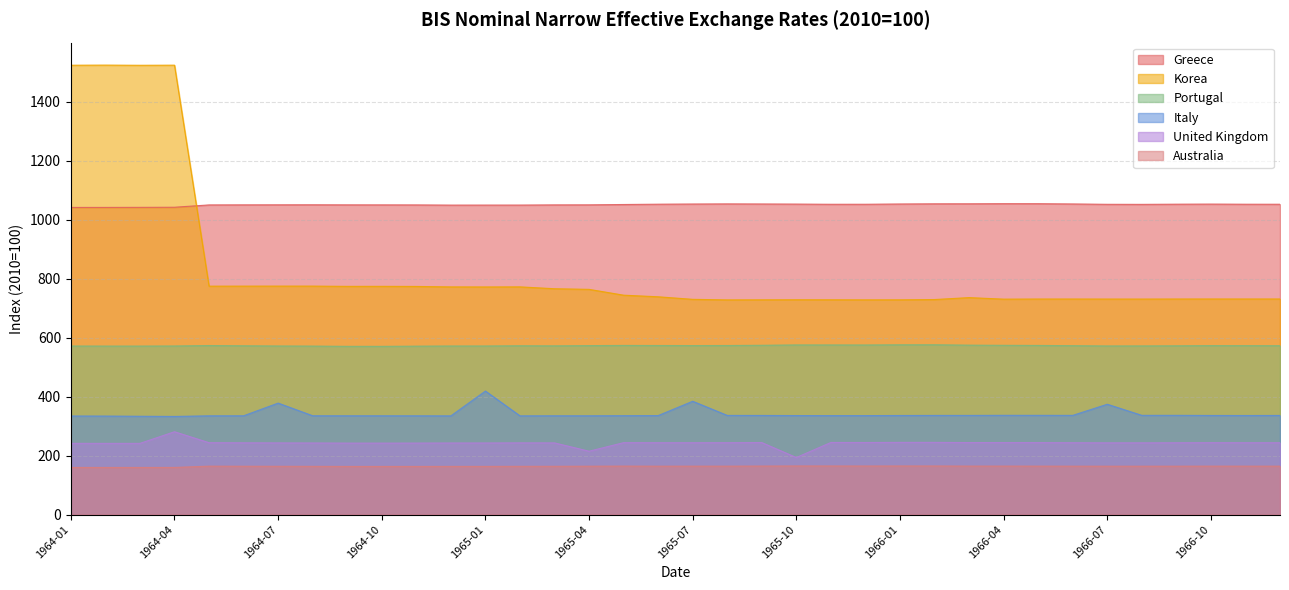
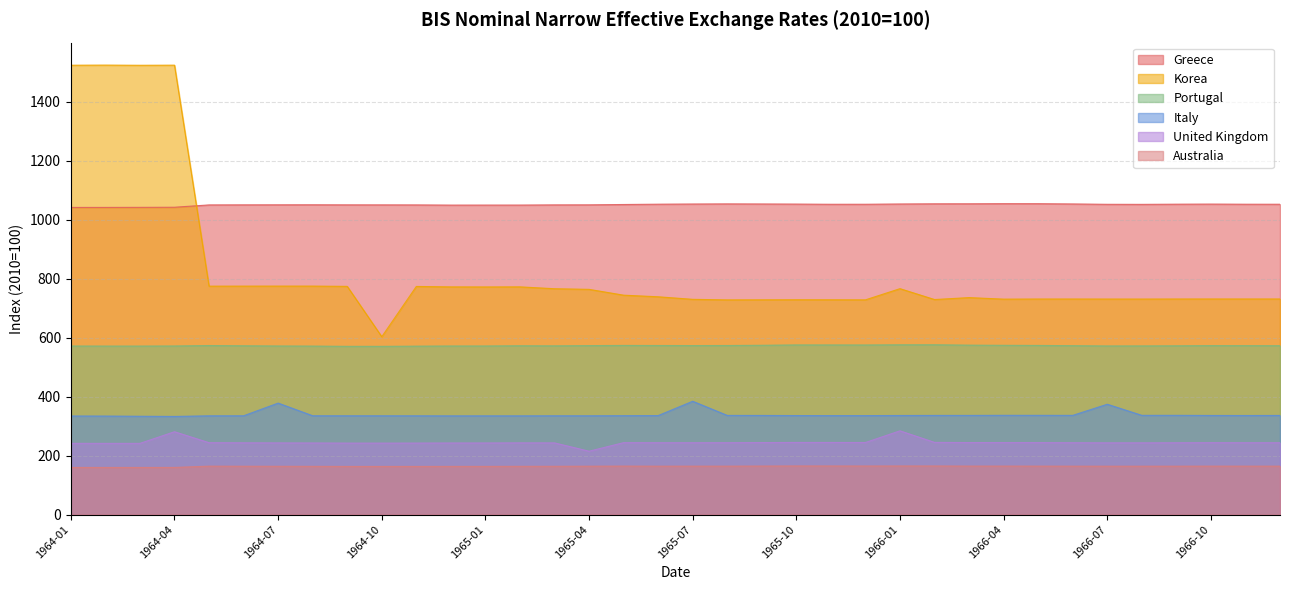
Korea, 1964-10: 770 -> 600
Italy, 1965-01: 420 -> 330
United Kingdom, 1965-10: 190 -> 240
Korea, 1966-01: 730 -> 770
United Kingdom, 1966-01: 240 -> 280
